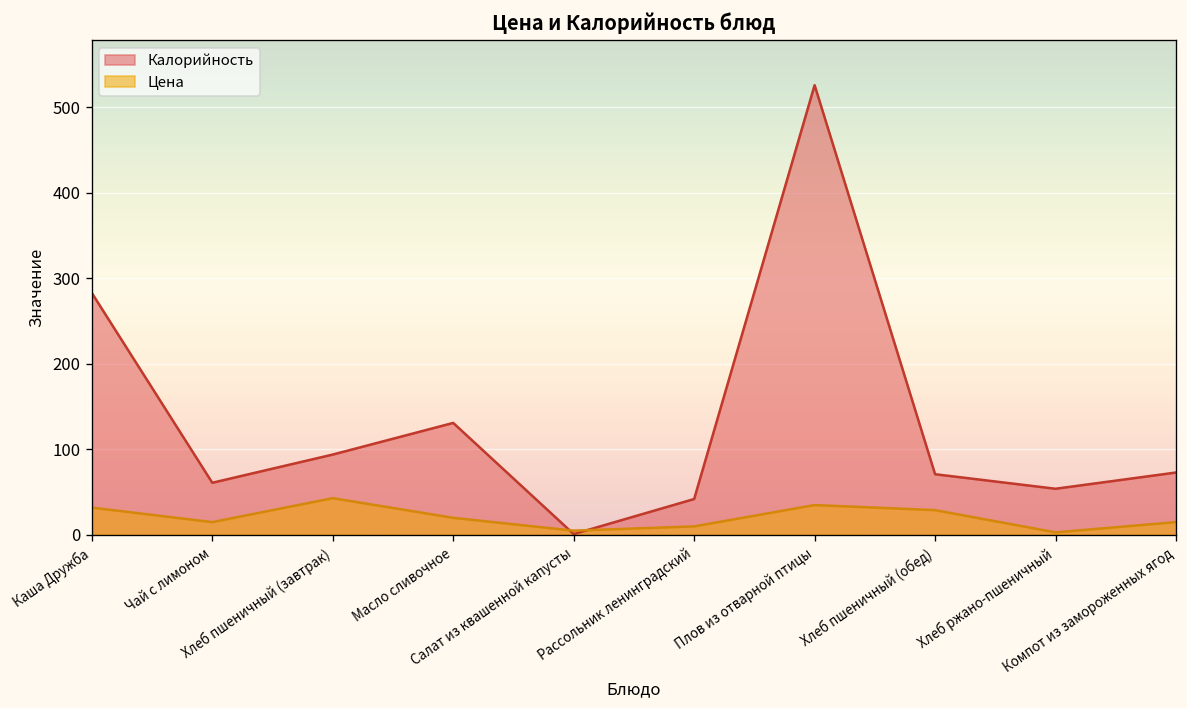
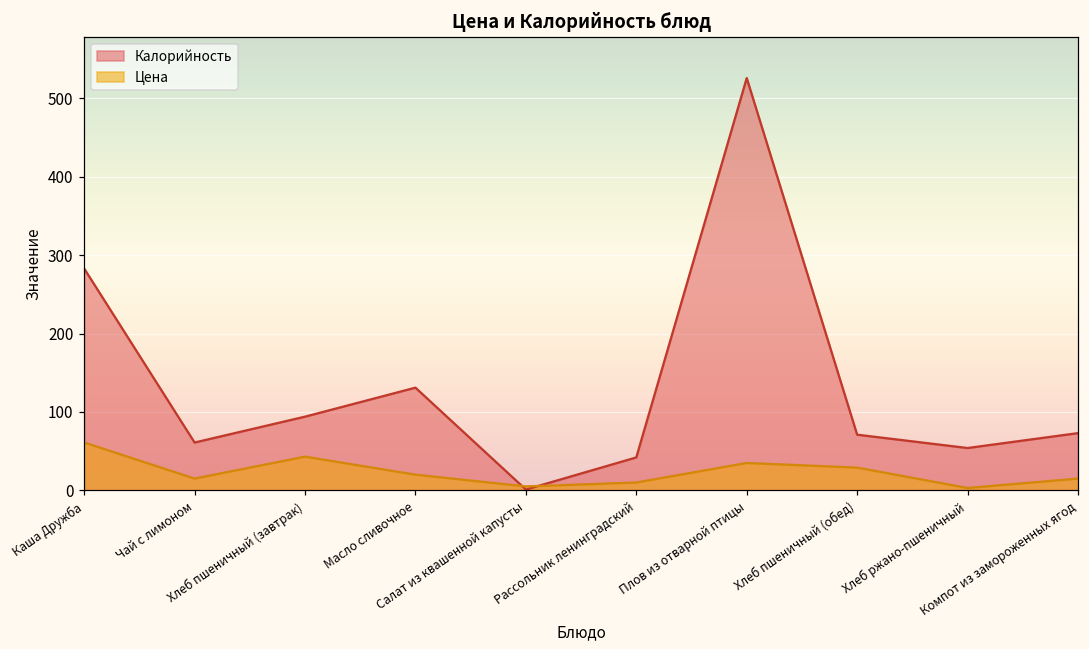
Цена, Каша Дружба: 30 -> 60
